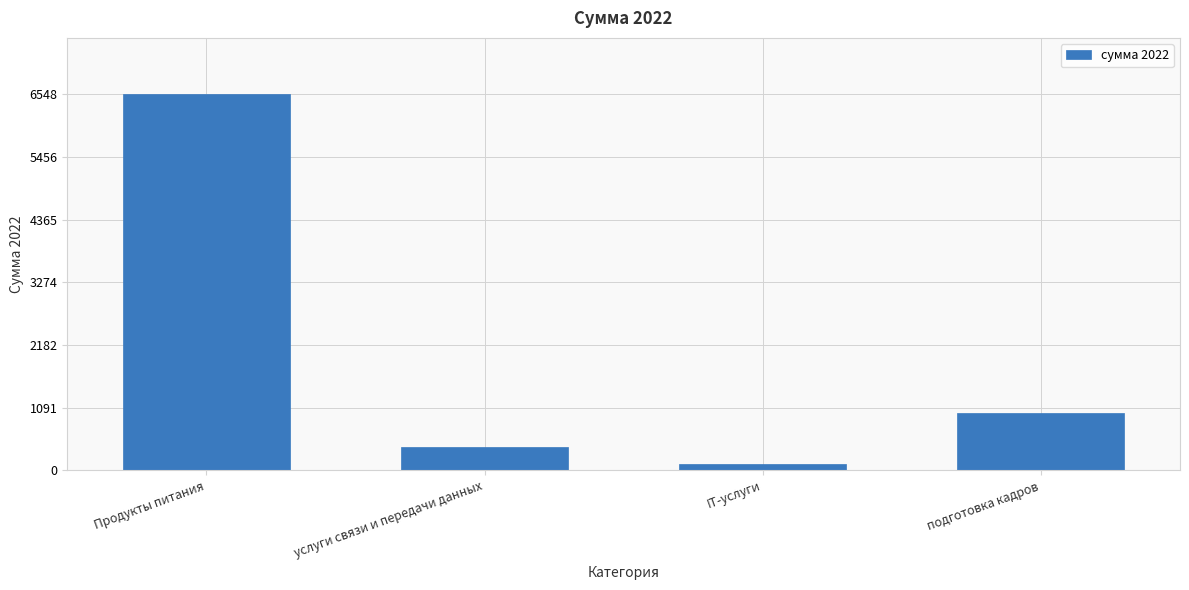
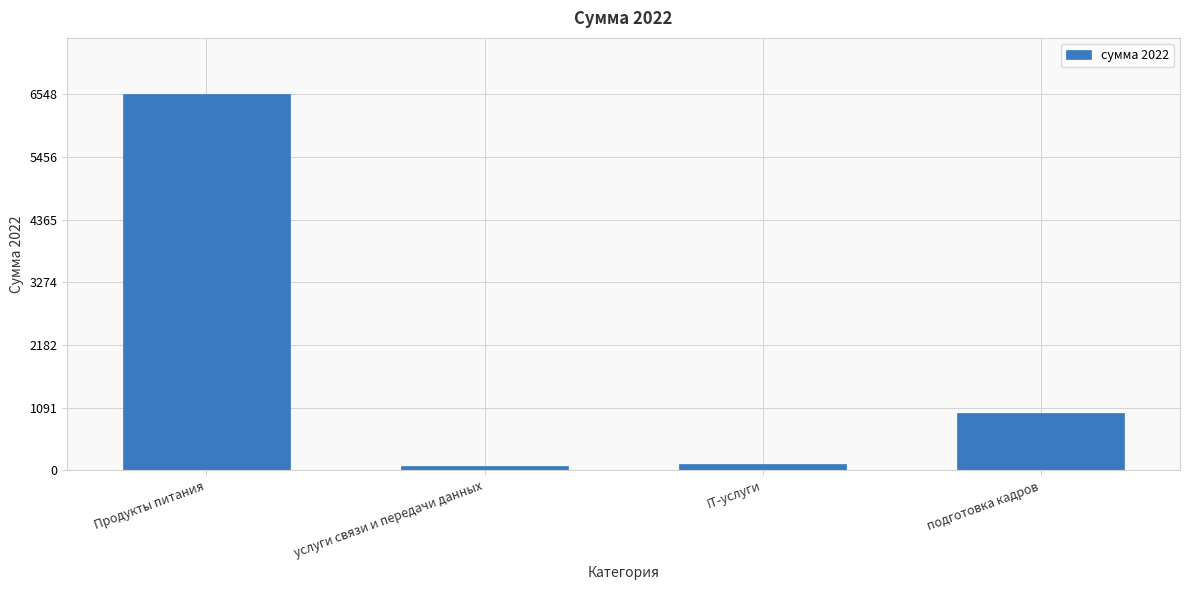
услуги связи и передачи данных: 400 -> 100
